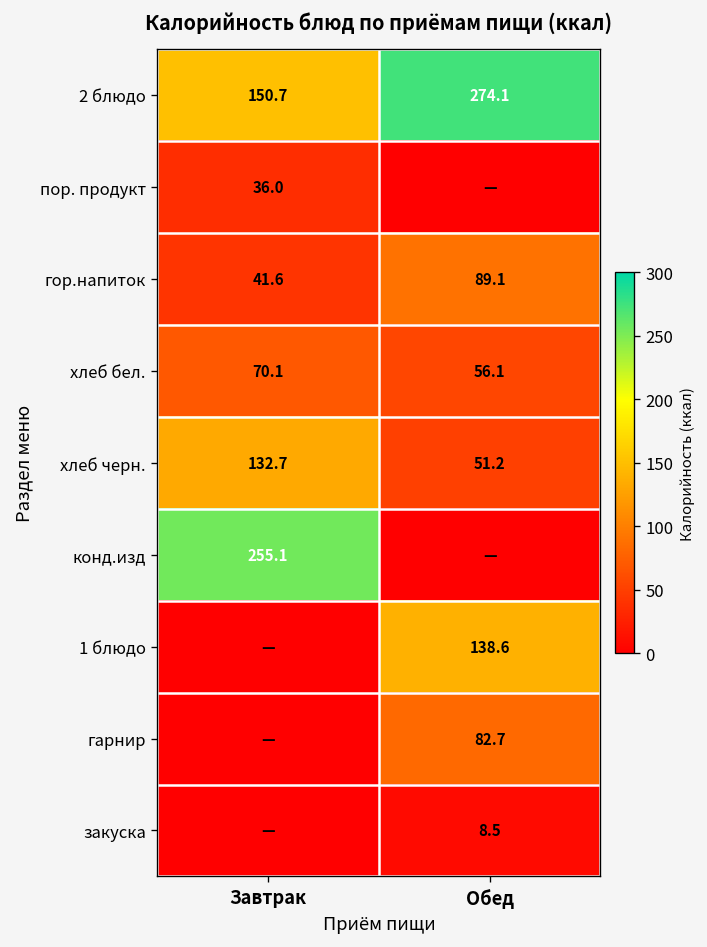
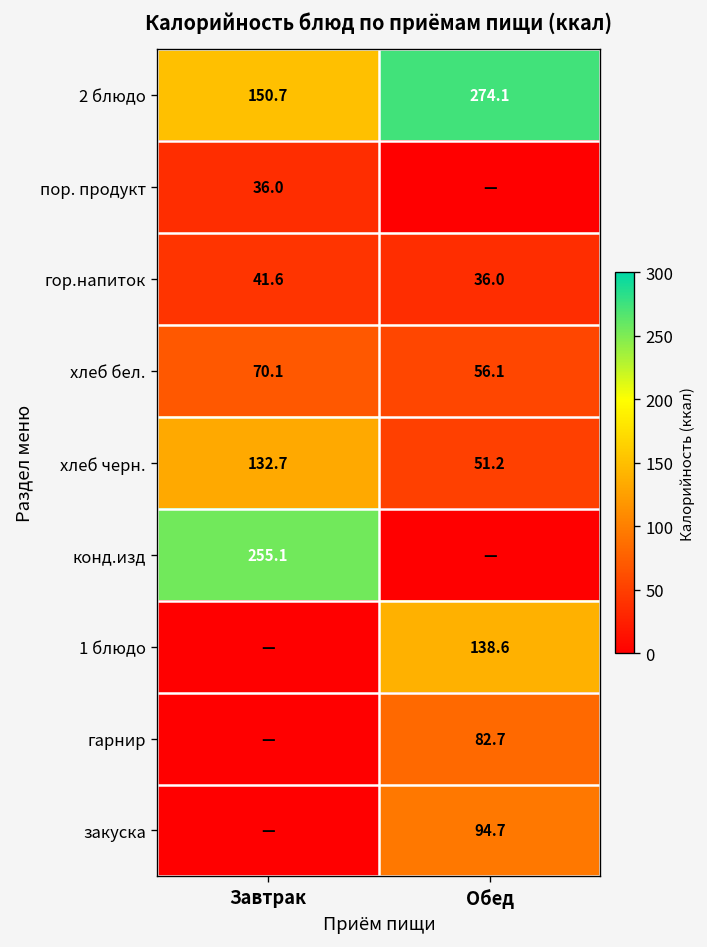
гор.напиток, Обед: 89.1 -> 36.0
закуска, Обед: 8.5 -> 94.7
